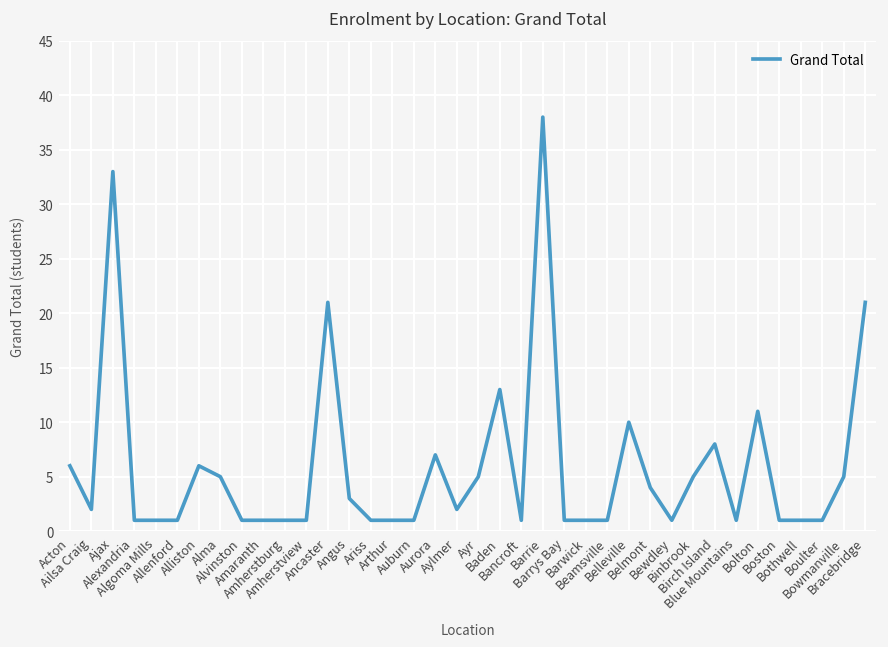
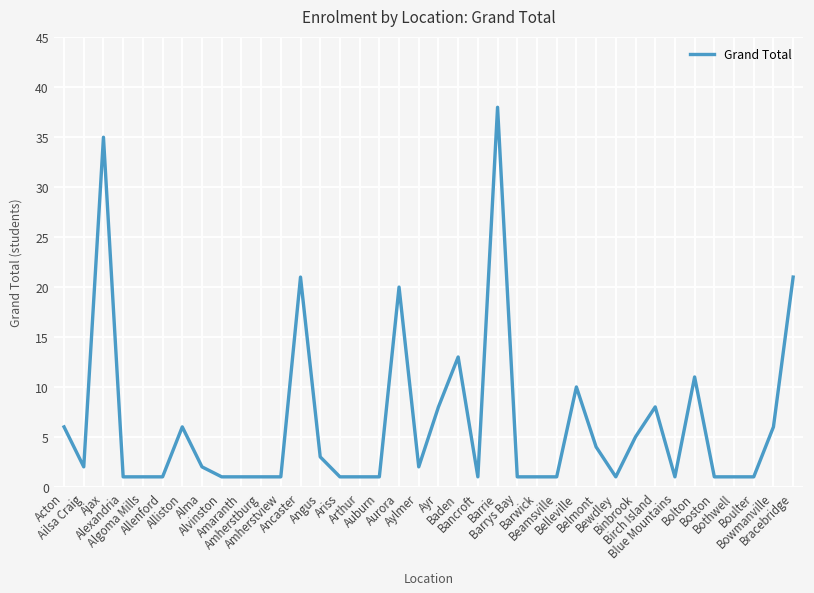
Ajax: 33 -> 35
Alma: 5 -> 2
Aurora: 7 -> 20
Ayr: 5 -> 8
Bowmanville: 5 -> 6
